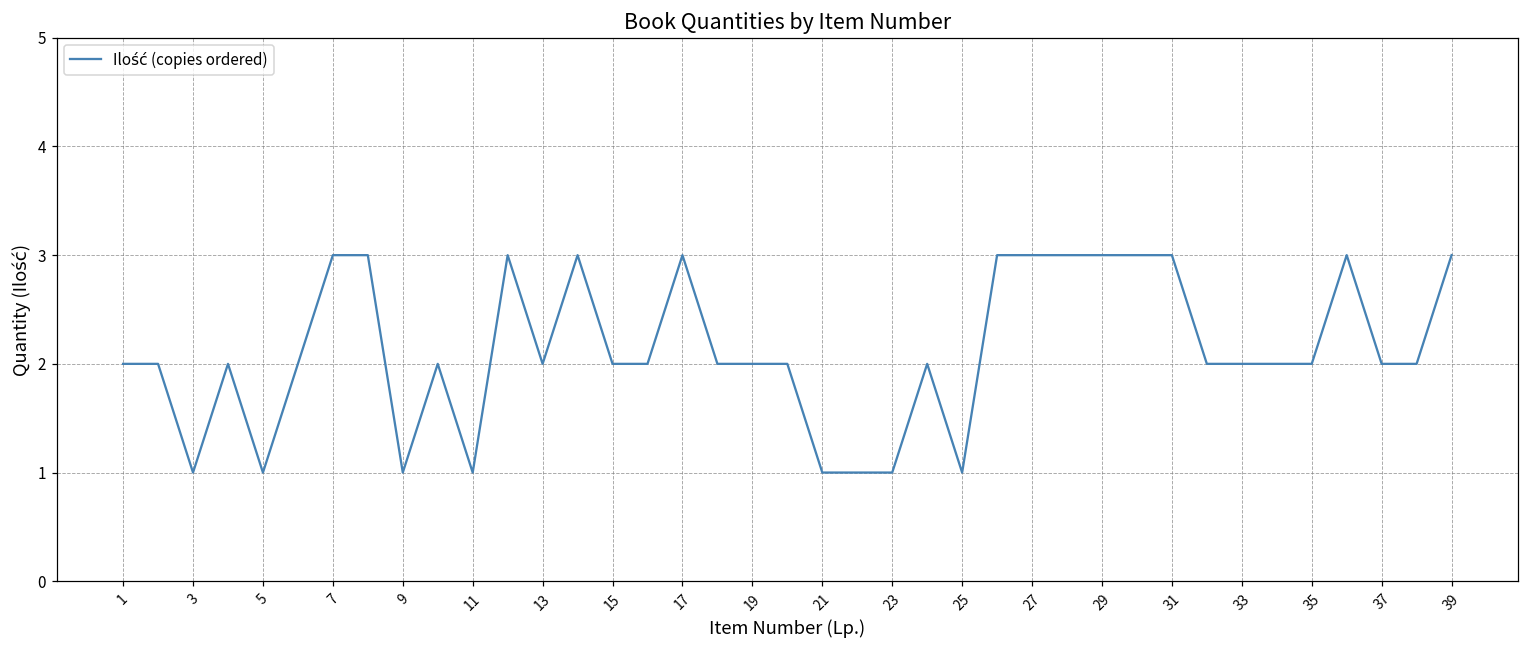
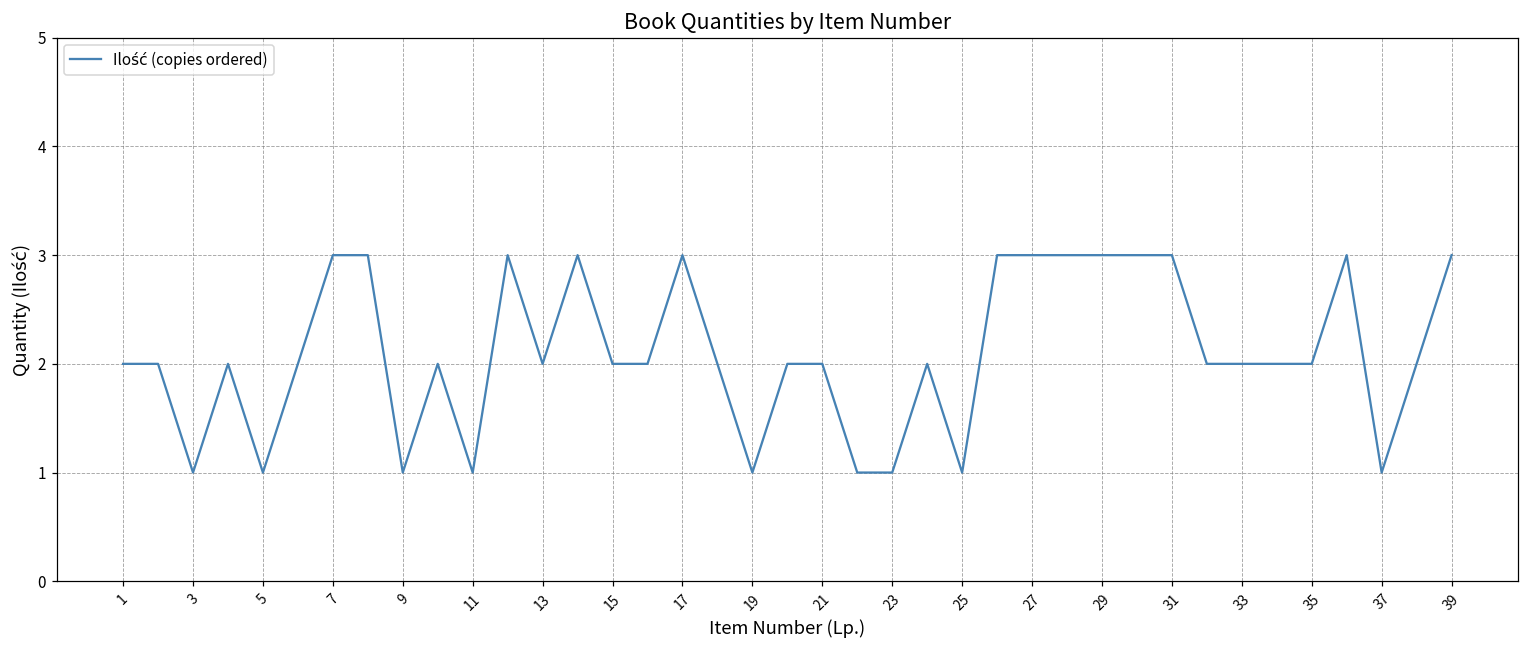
19: 2 -> 1
21: 1 -> 2
37: 2 -> 1
